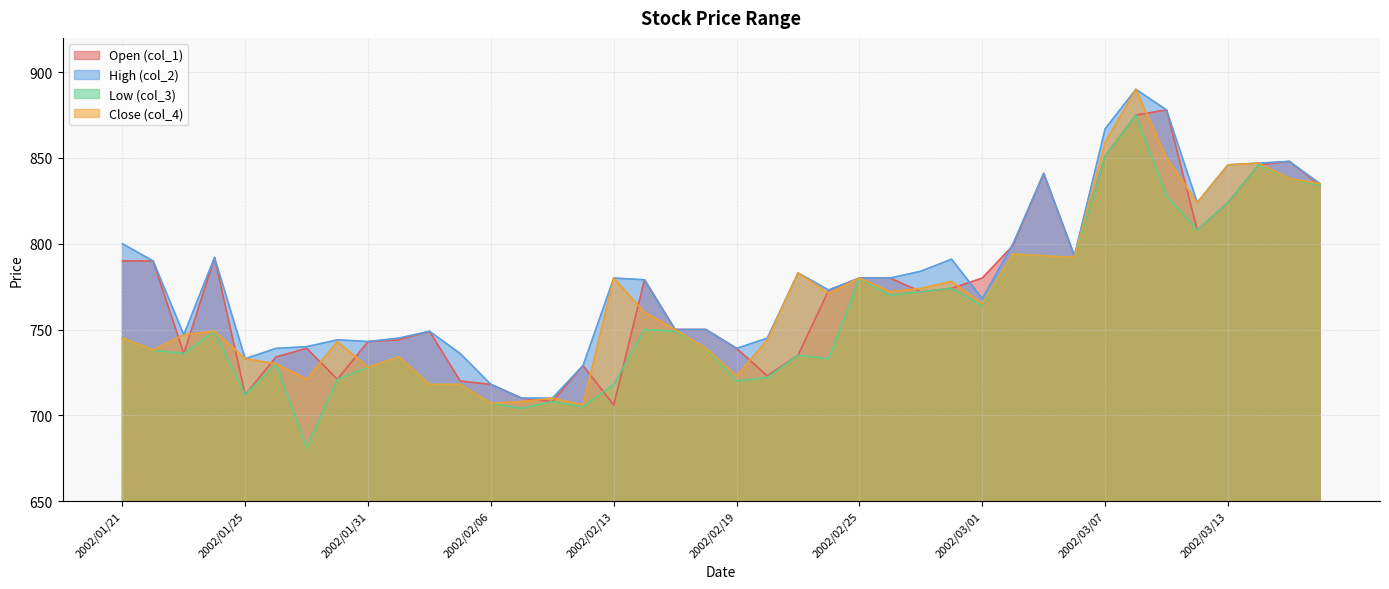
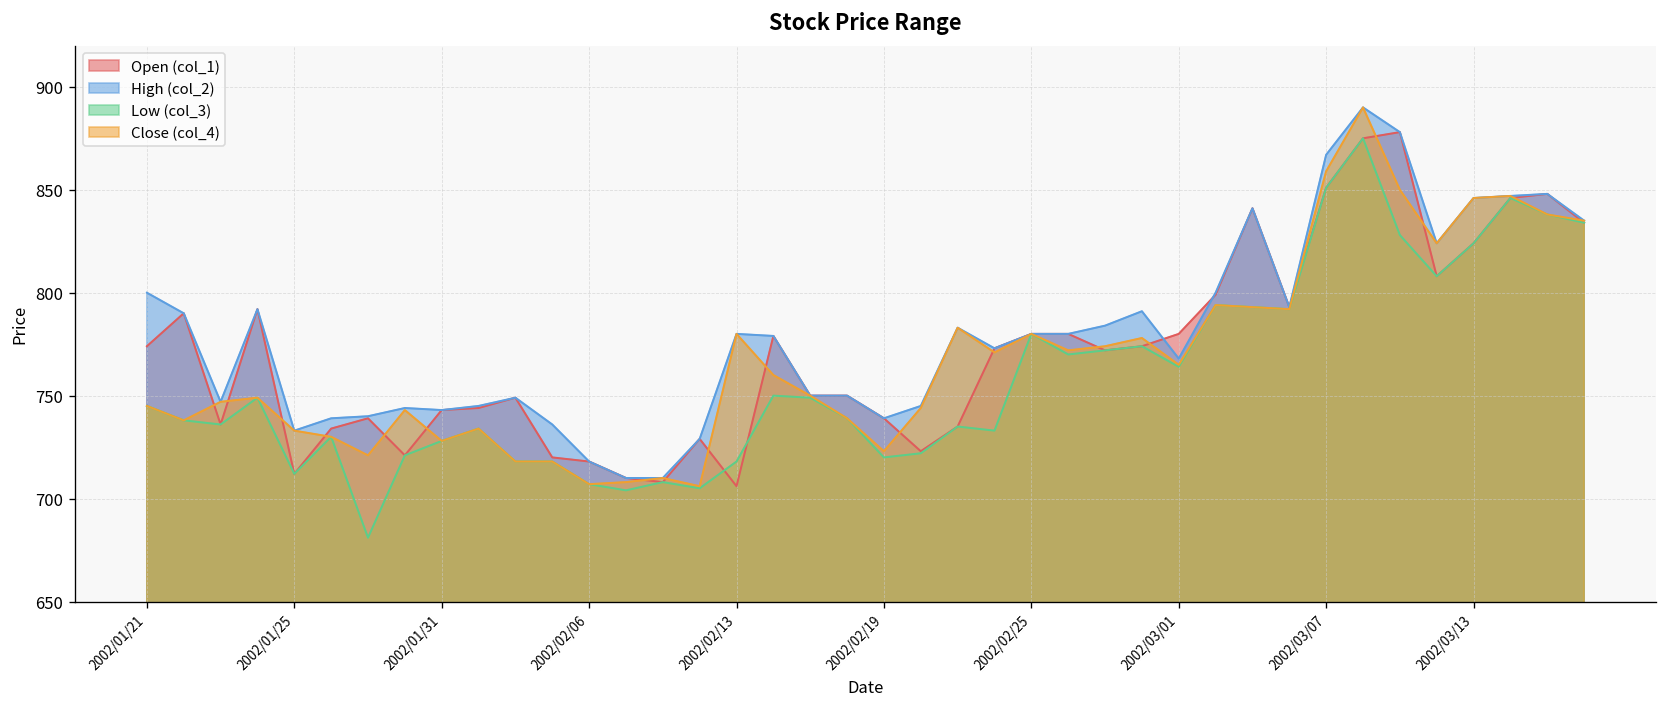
Open (col_1), 2002/01/21: 790 -> 774
